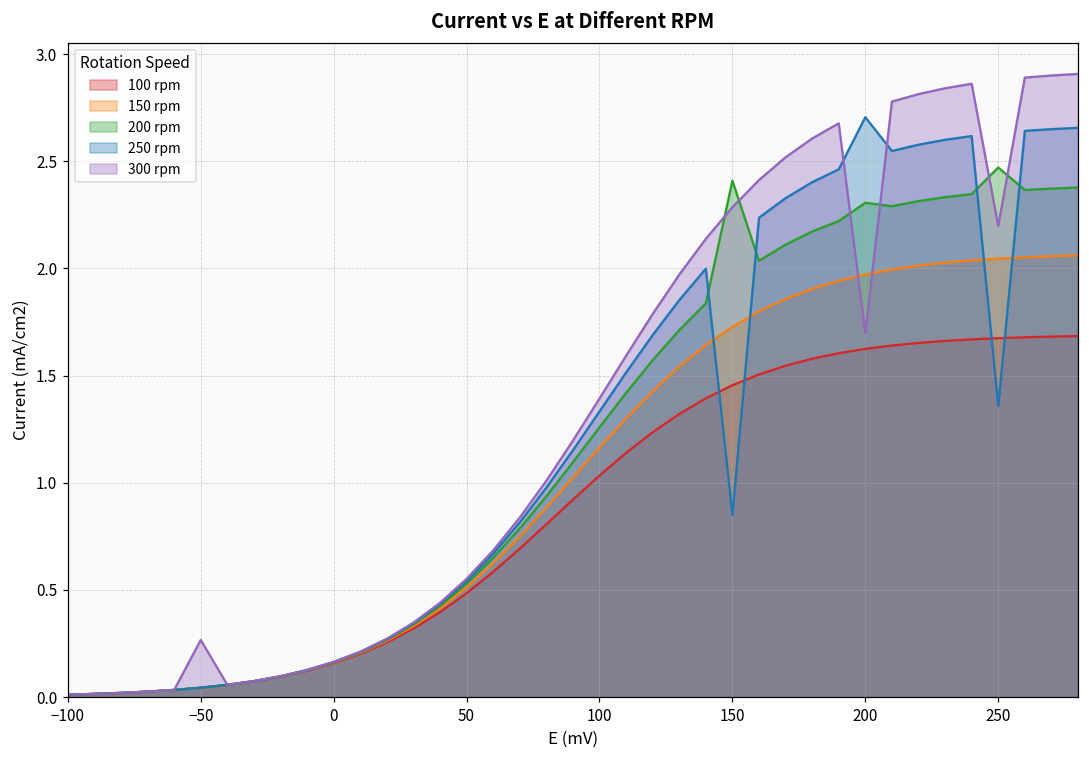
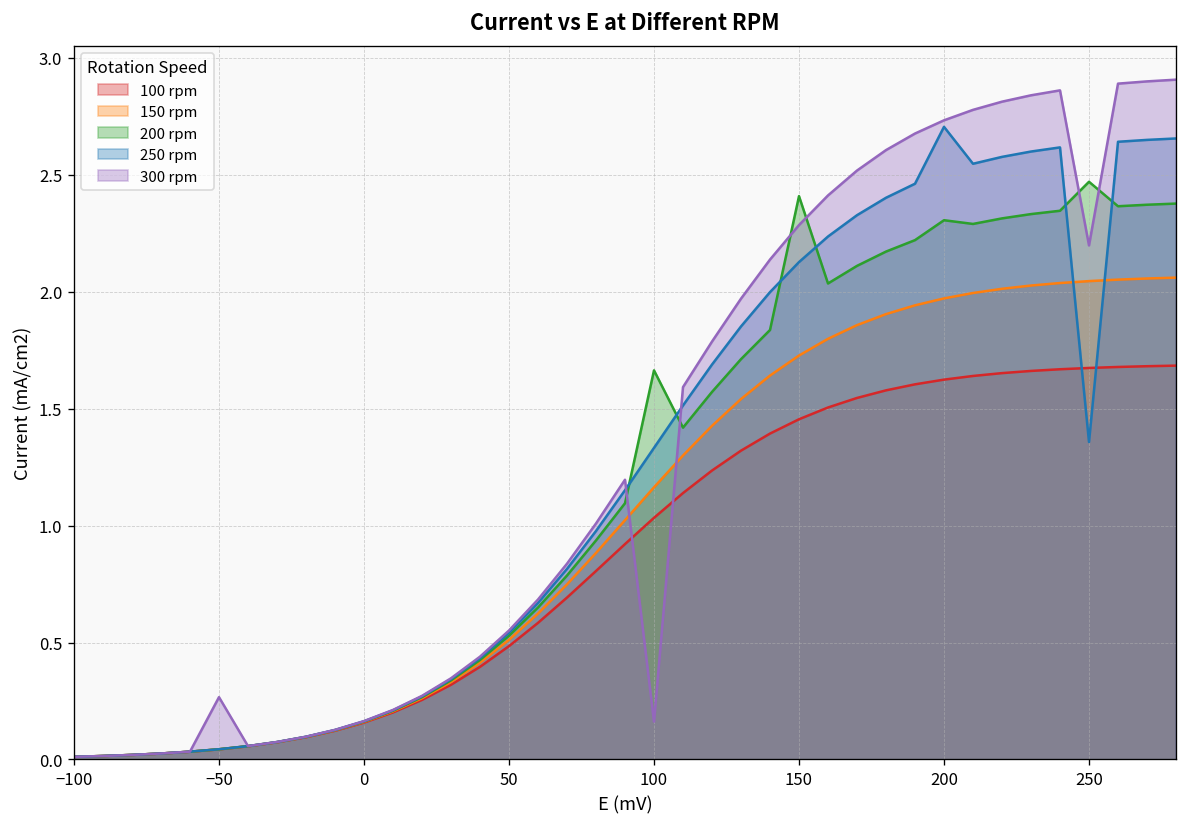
200 rpm, 100: 1.26 -> 1.66
300 rpm, 100: 1.39 -> 0.16
250 rpm, 150: 0.85 -> 2.13
300 rpm, 200: 1.70 -> 2.73
